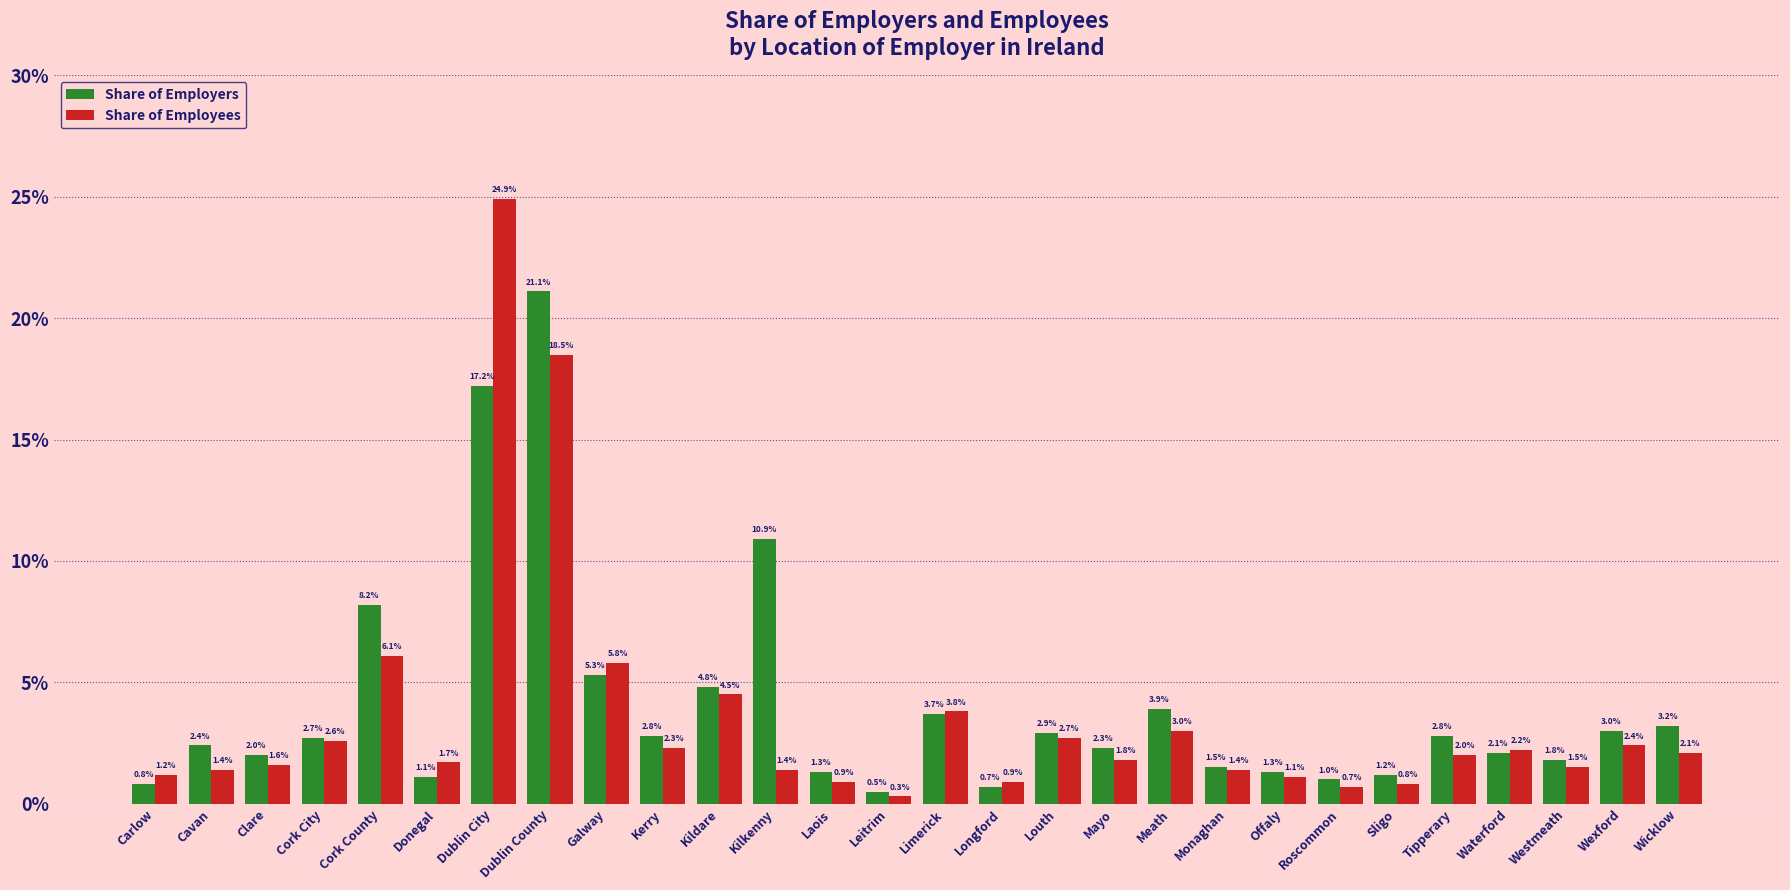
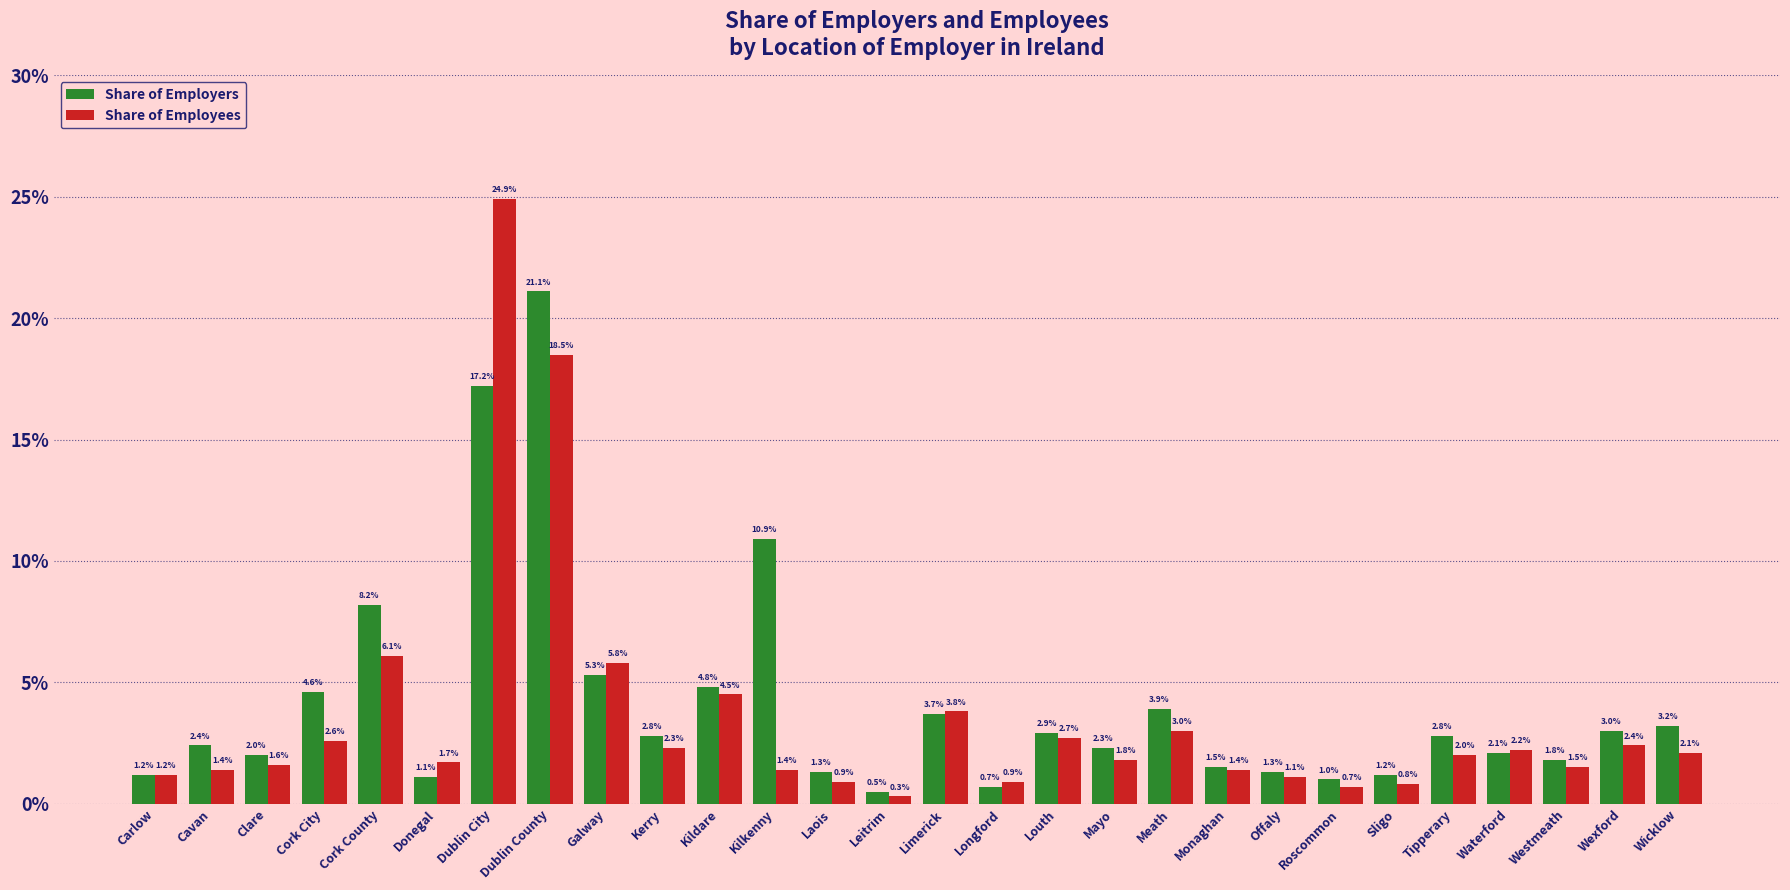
Share of Employers, Carlow: 0.8% -> 1.2%
Share of Employers, Cork City: 2.7% -> 4.6%
